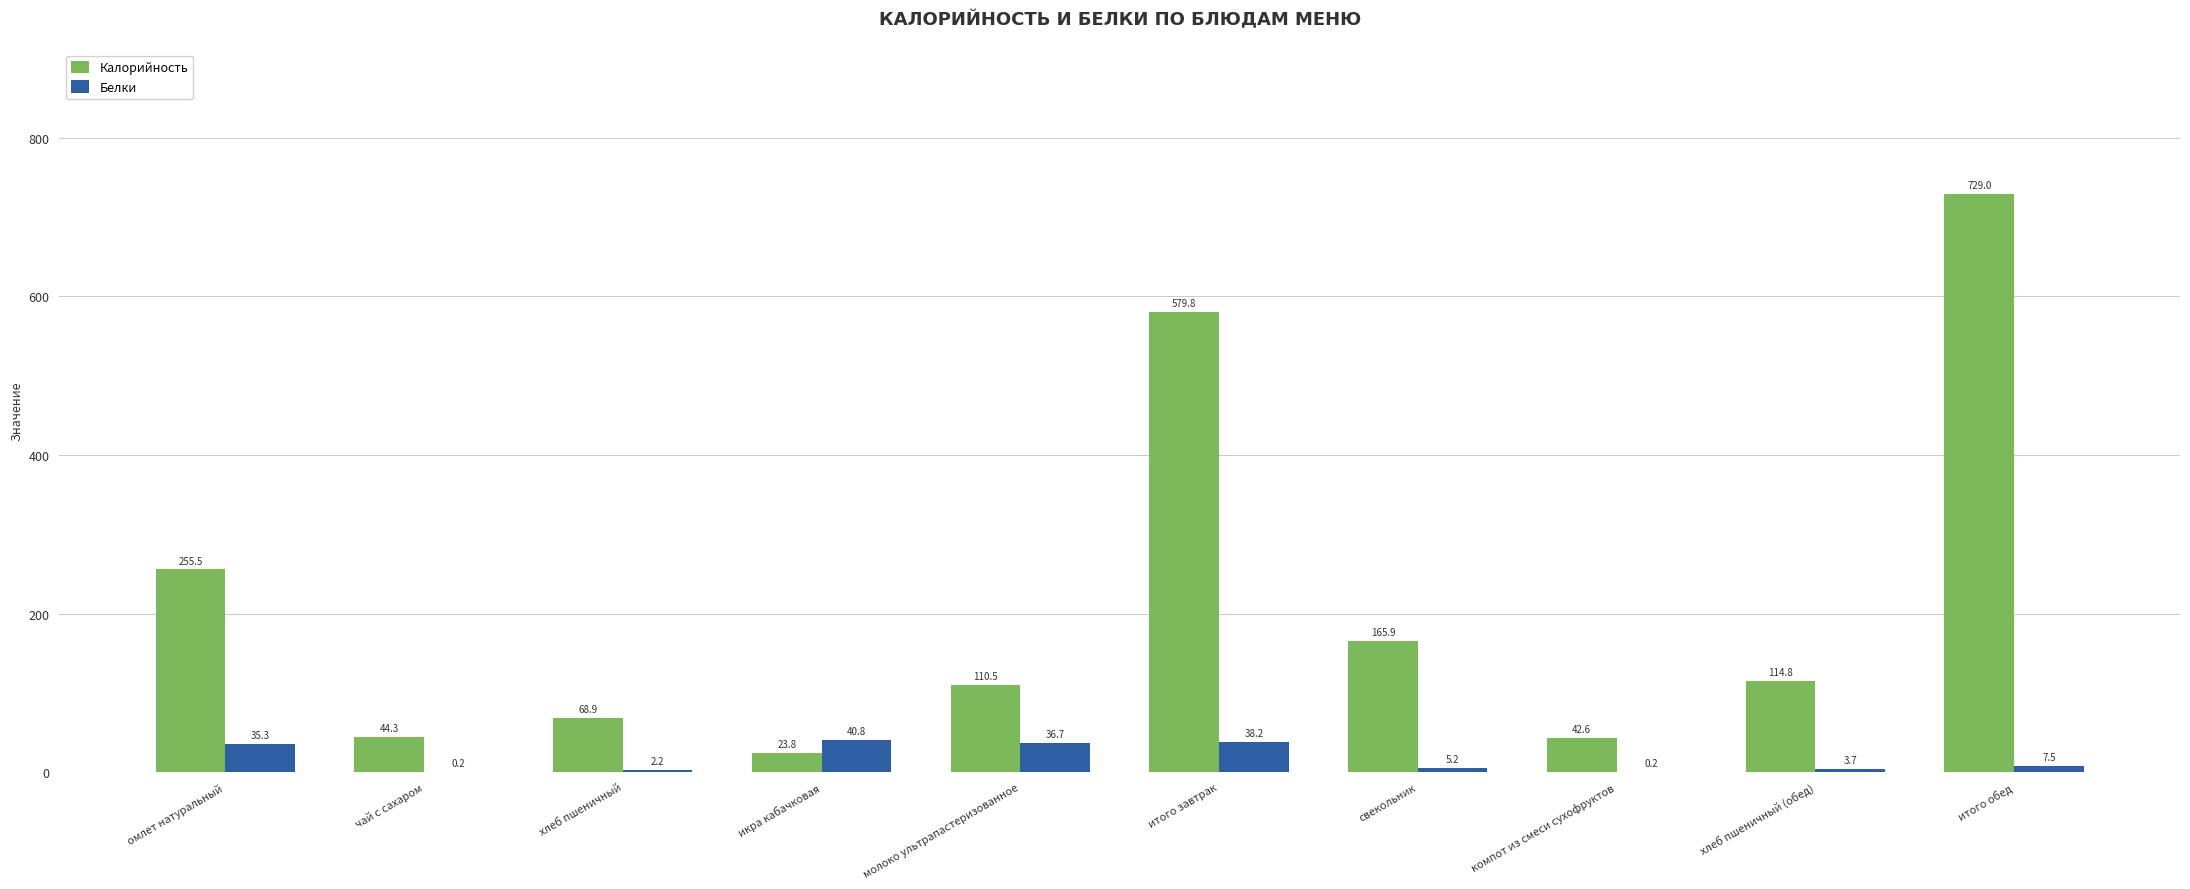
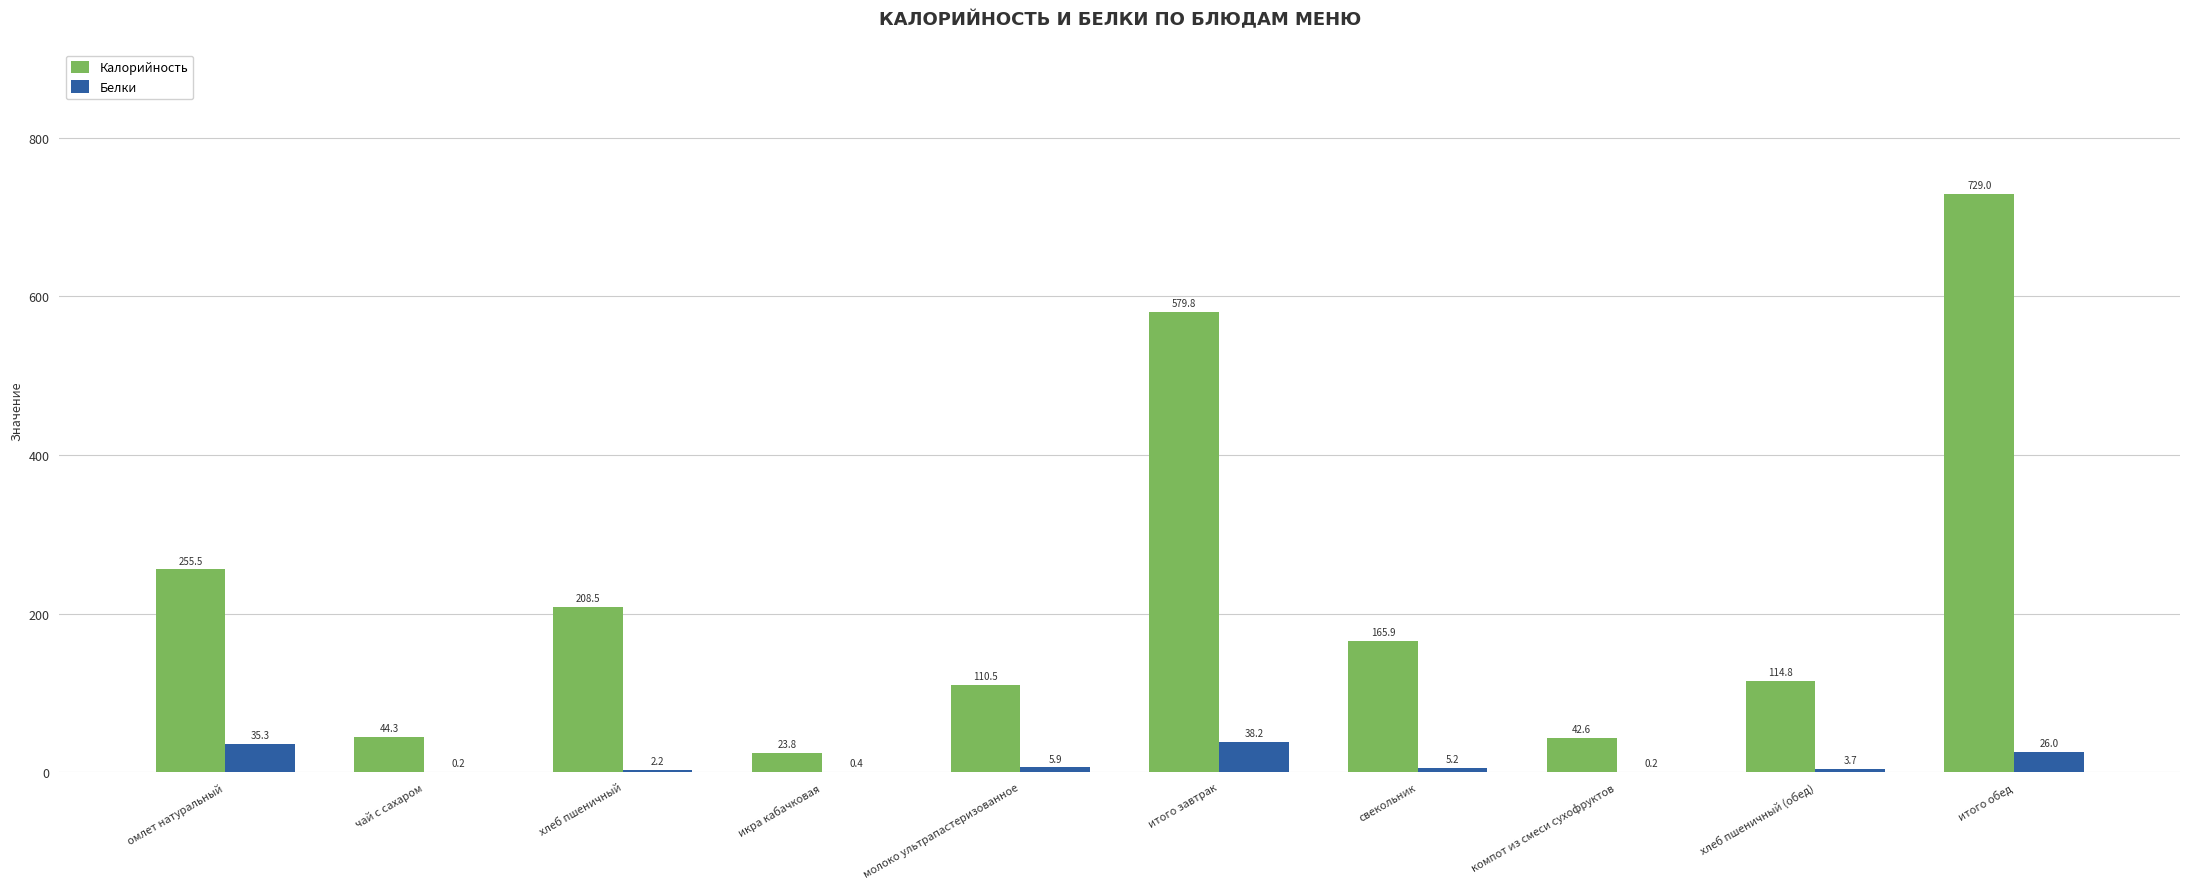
Калорийность, хлеб пшеничный: 68.9 -> 208.5
Белки, икра кабачковая: 40.8 -> 0.4
Белки, молоко ультрапастеризованное: 36.7 -> 5.9
Белки, итого обед: 7.5 -> 26.0
